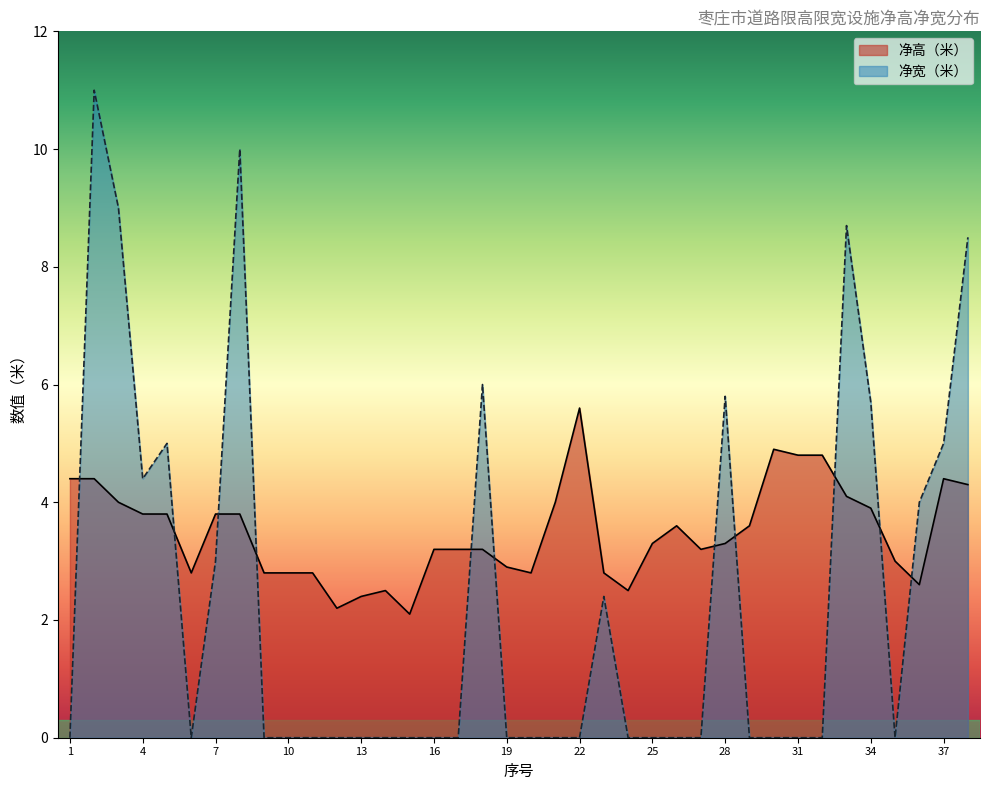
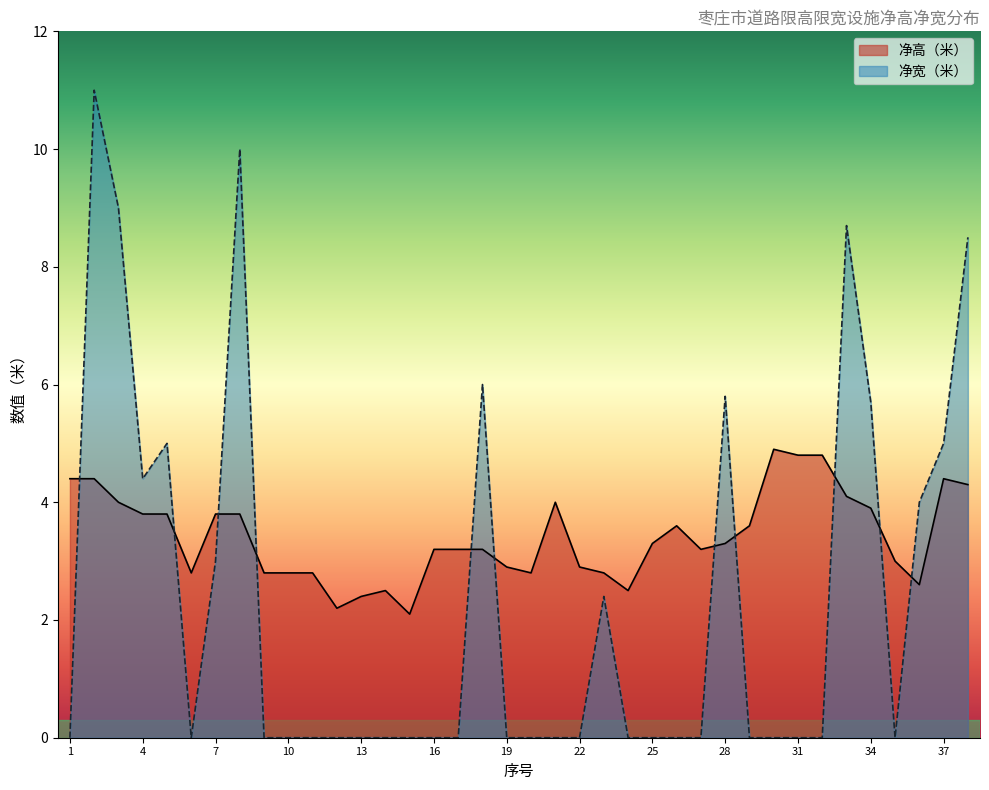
净高（米）, 22: 5.6 -> 2.9
